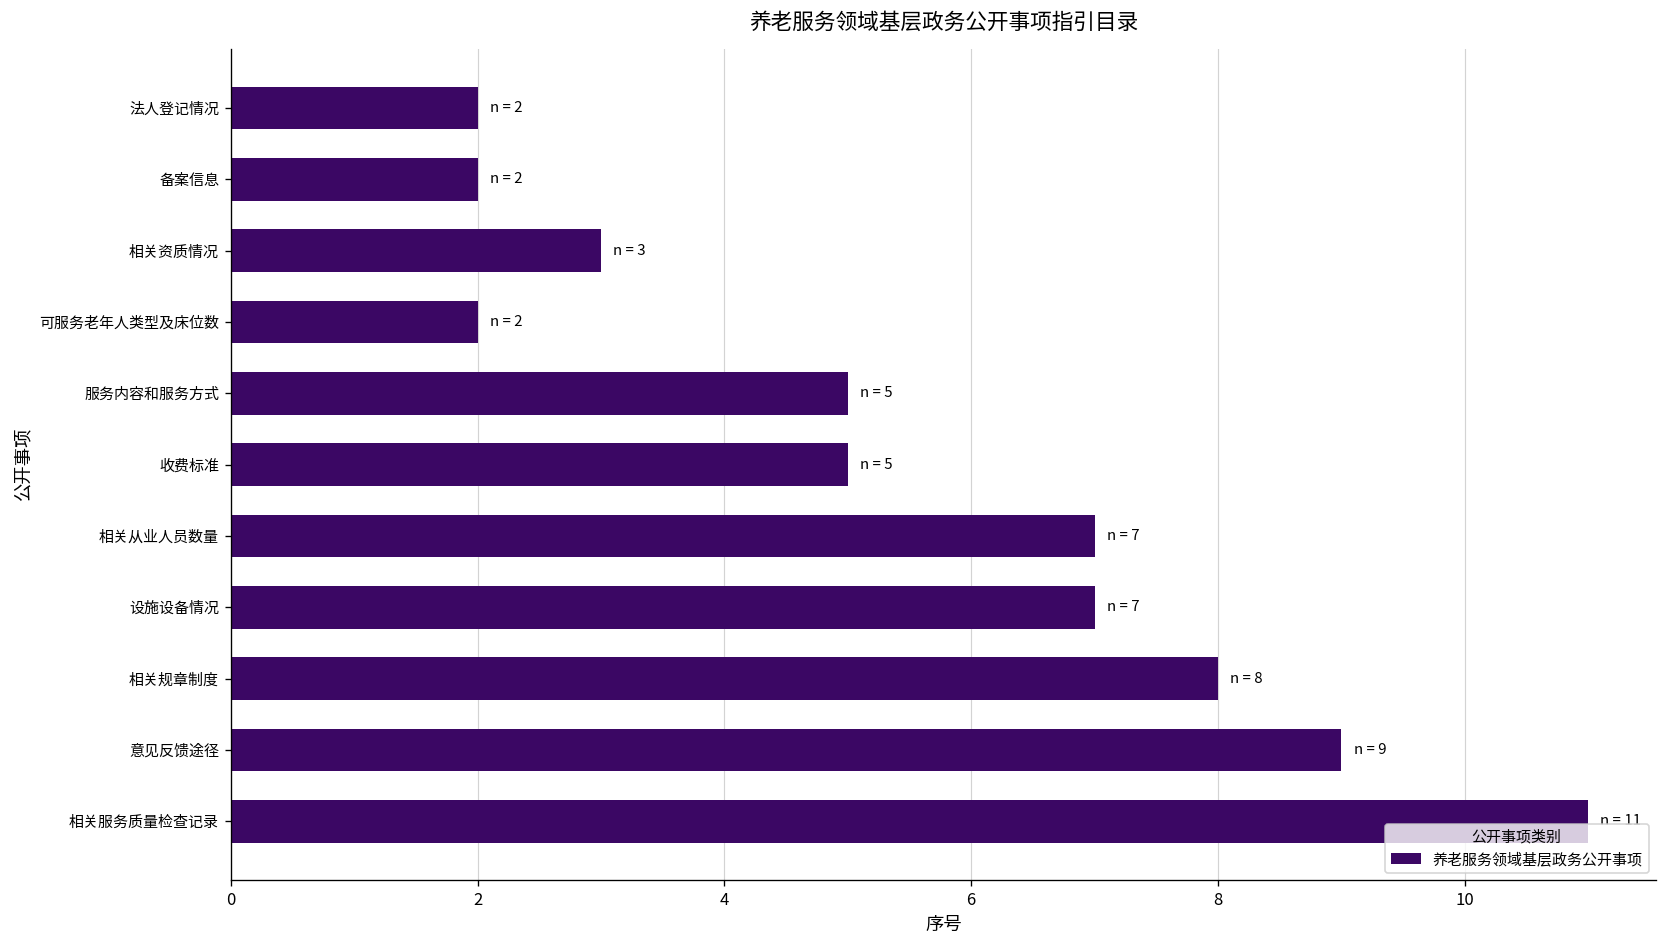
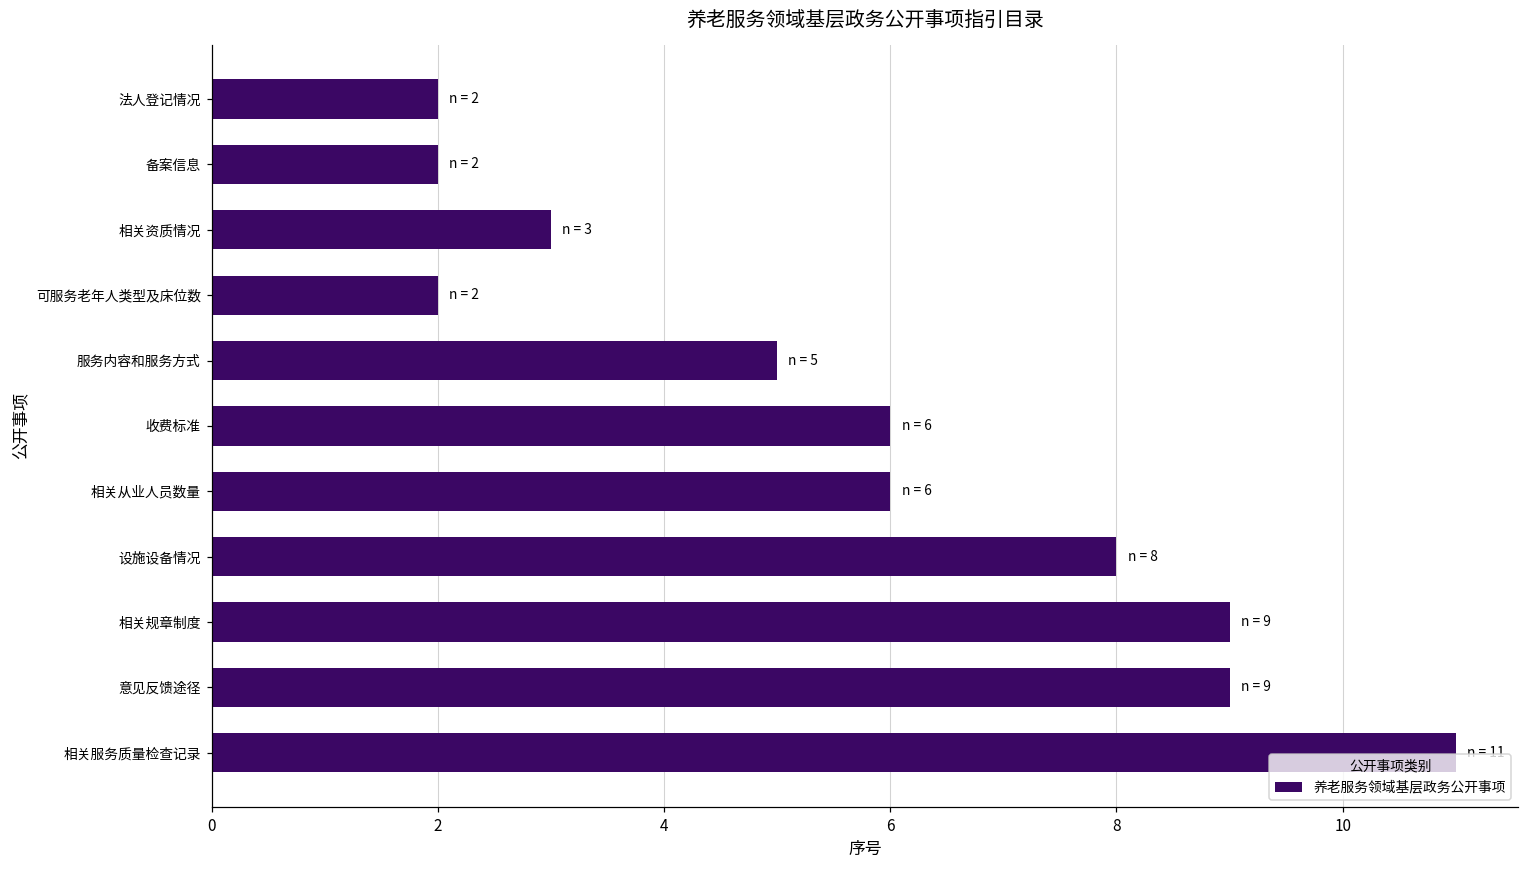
收费标准: 5 -> 6
相关从业人员数量: 7 -> 6
设施设备情况: 7 -> 8
相关规章制度: 8 -> 9
